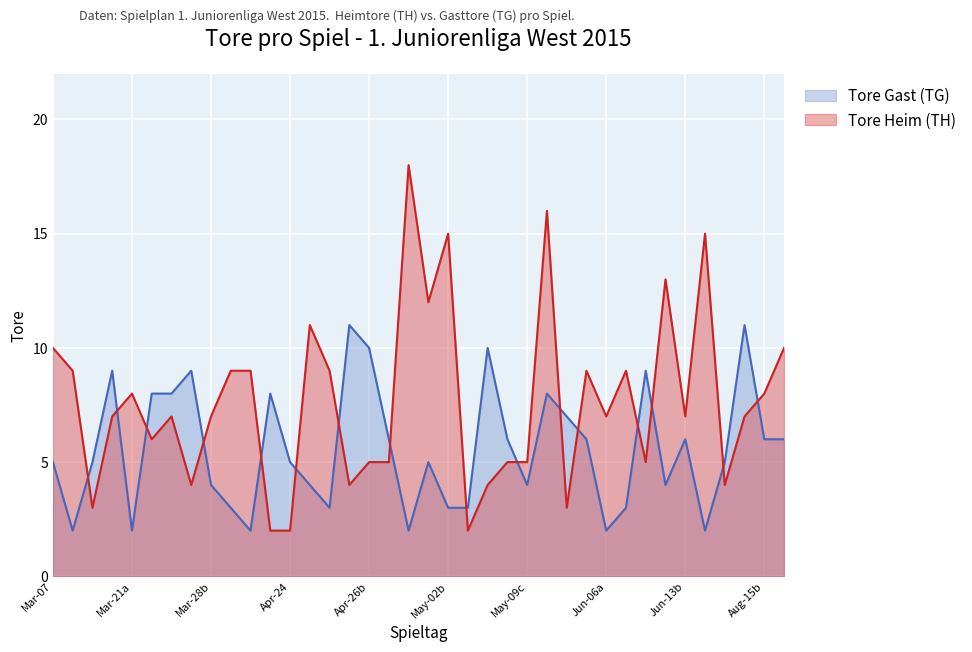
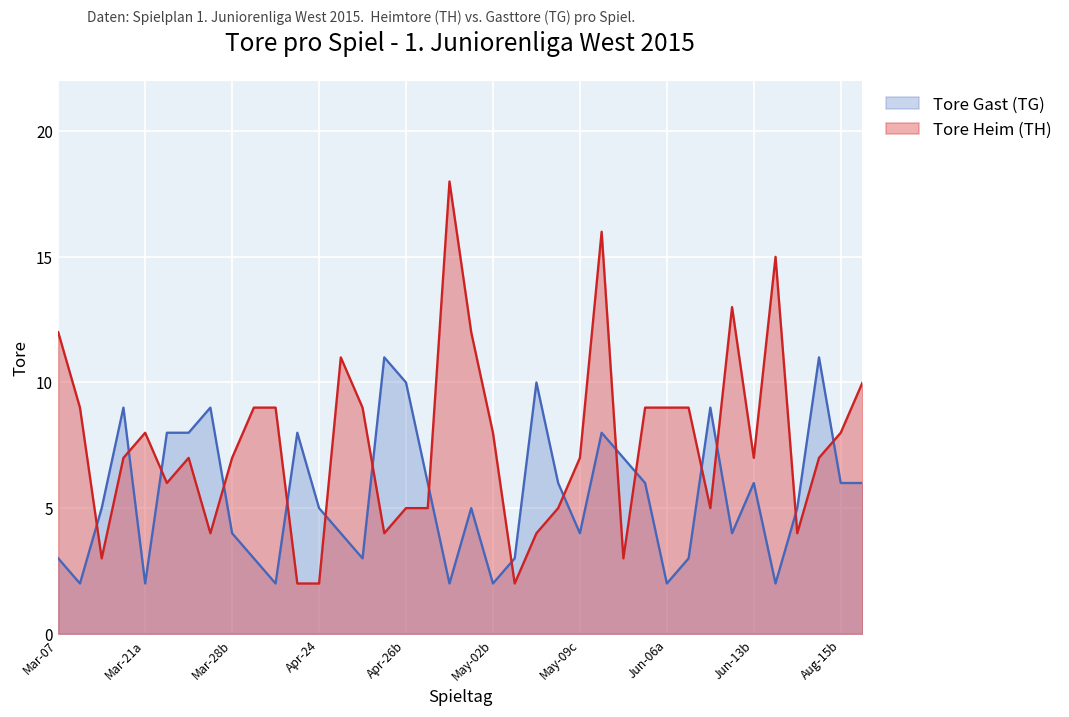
Tore Gast (TG), Mar-07: 5 -> 3
Tore Heim (TH), Mar-07: 10 -> 12
Tore Gast (TG), May-02b: 3 -> 2
Tore Heim (TH), May-02b: 15 -> 8
Tore Heim (TH), May-09c: 5 -> 7
Tore Heim (TH), Jun-06a: 7 -> 9
